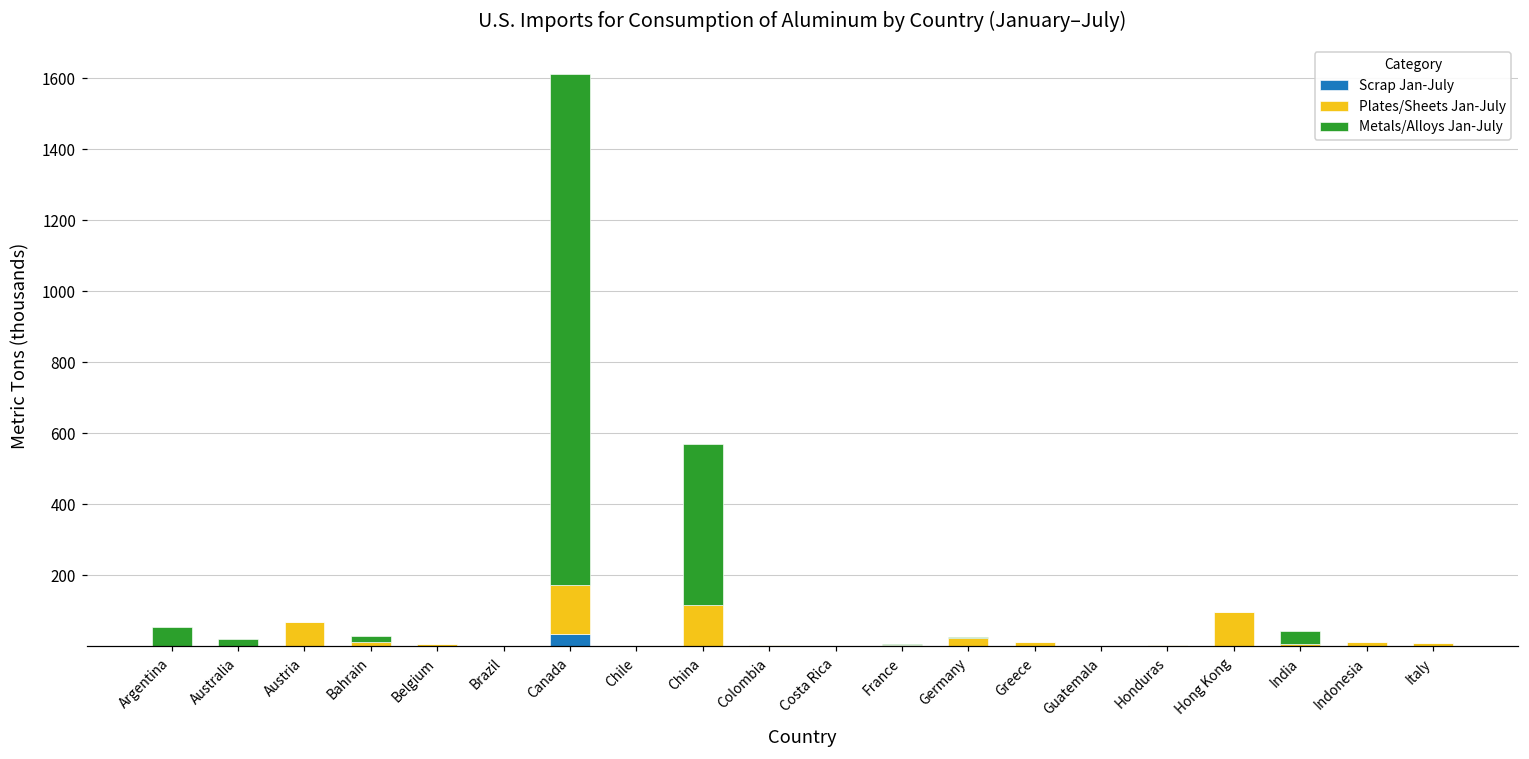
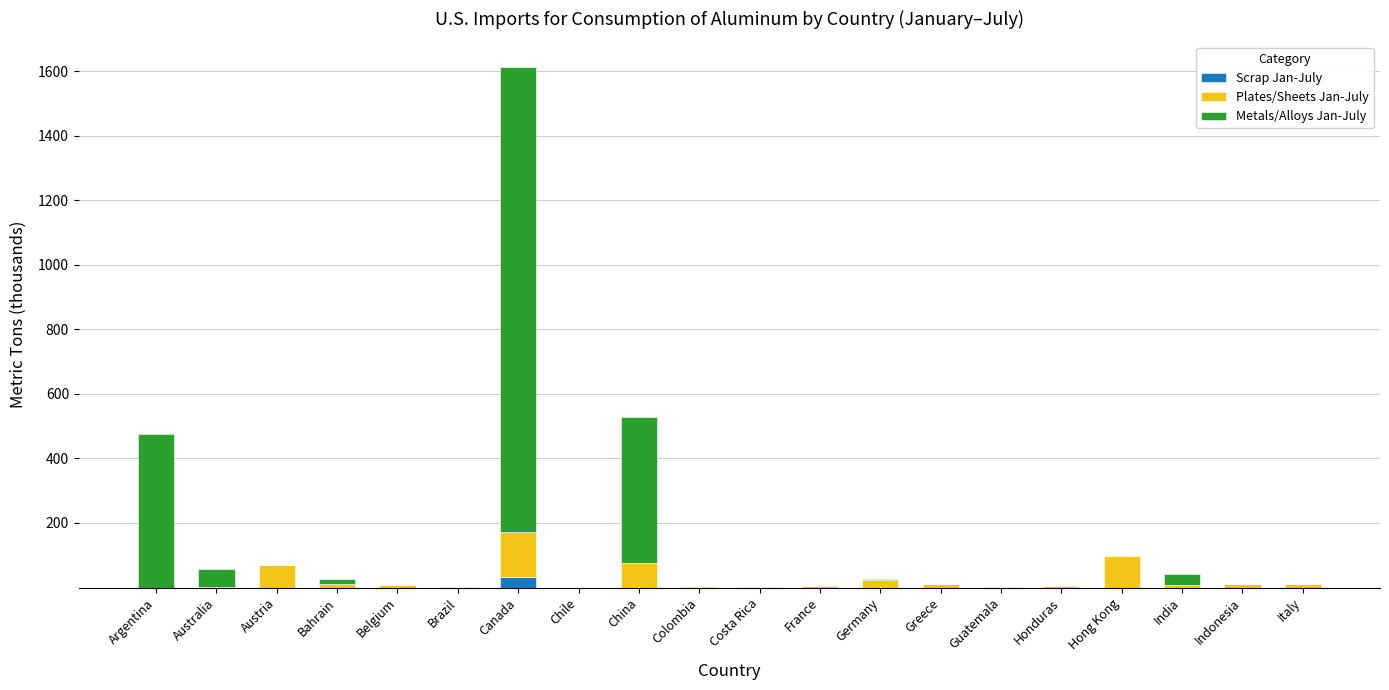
Metals/Alloys Jan-July, Argentina: 50 -> 480
Metals/Alloys Jan-July, Australia: 20 -> 60
Plates/Sheets Jan-July, China: 120 -> 80
